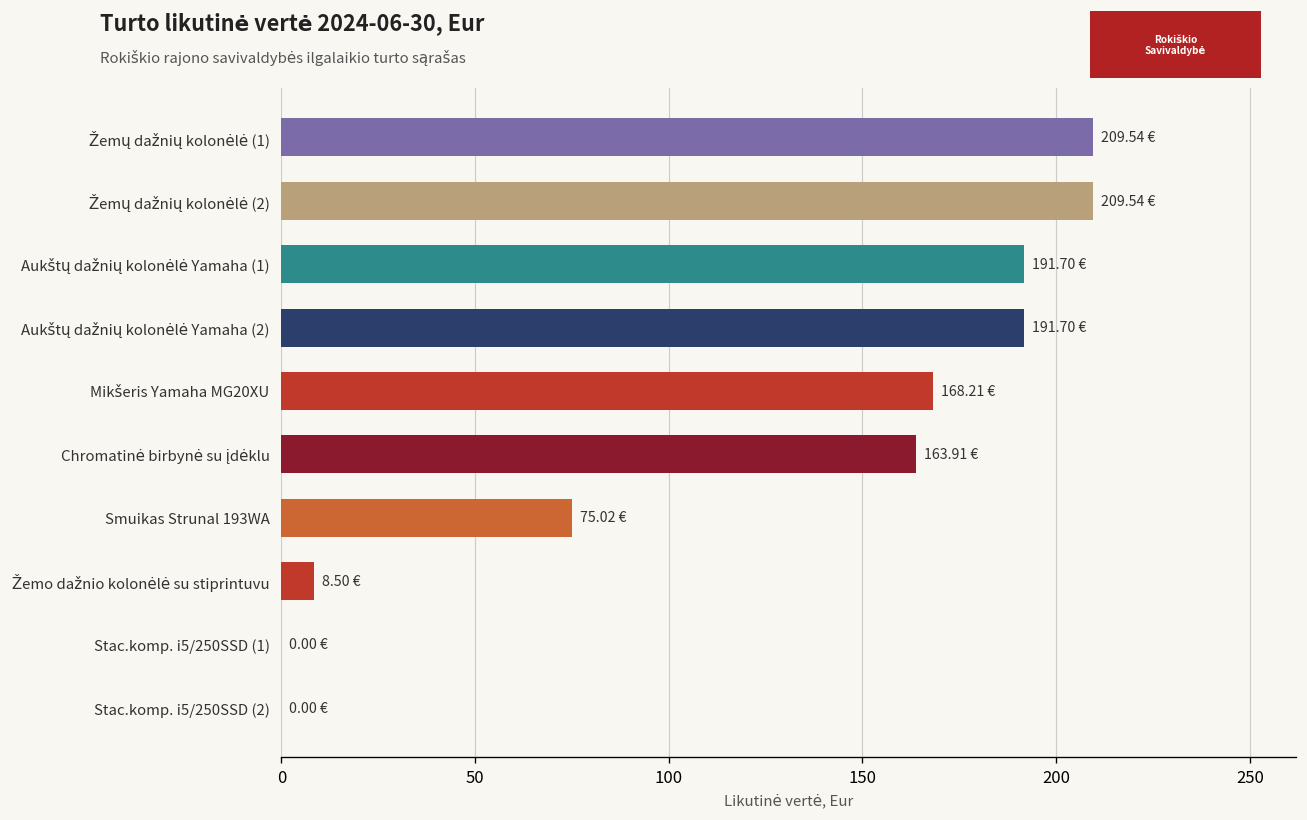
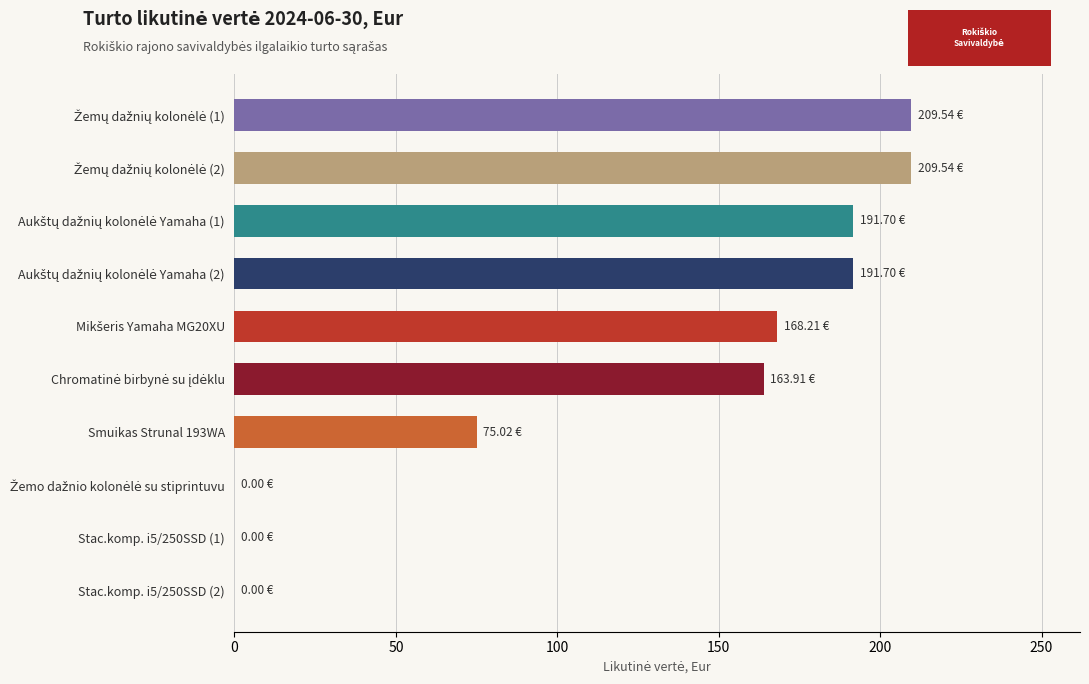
Žemo dažnio kolonėlė su stiprintuvu: 8.50 -> 0.00
